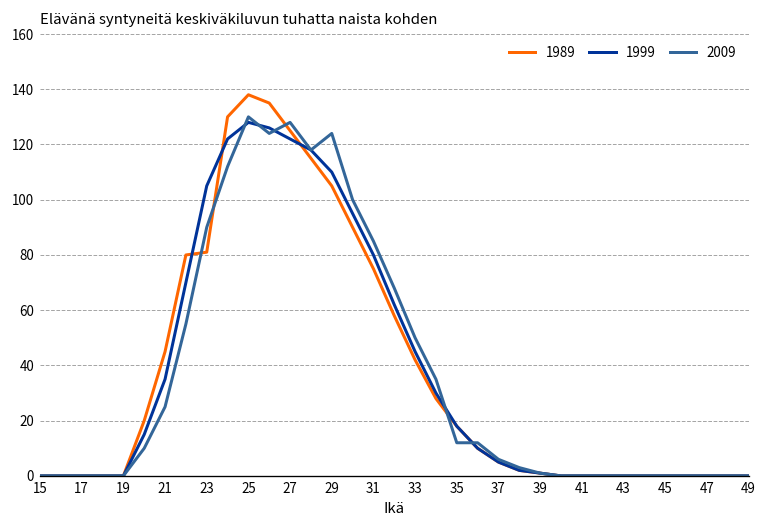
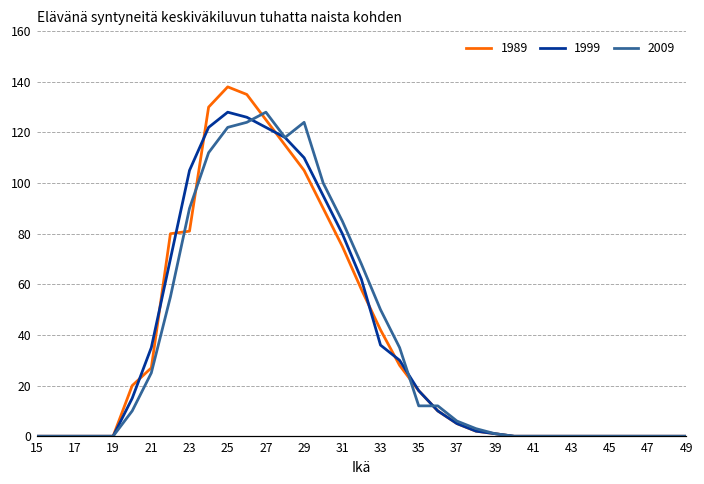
1989, 21: 45 -> 27
2009, 25: 130 -> 122
1999, 33: 45 -> 36
